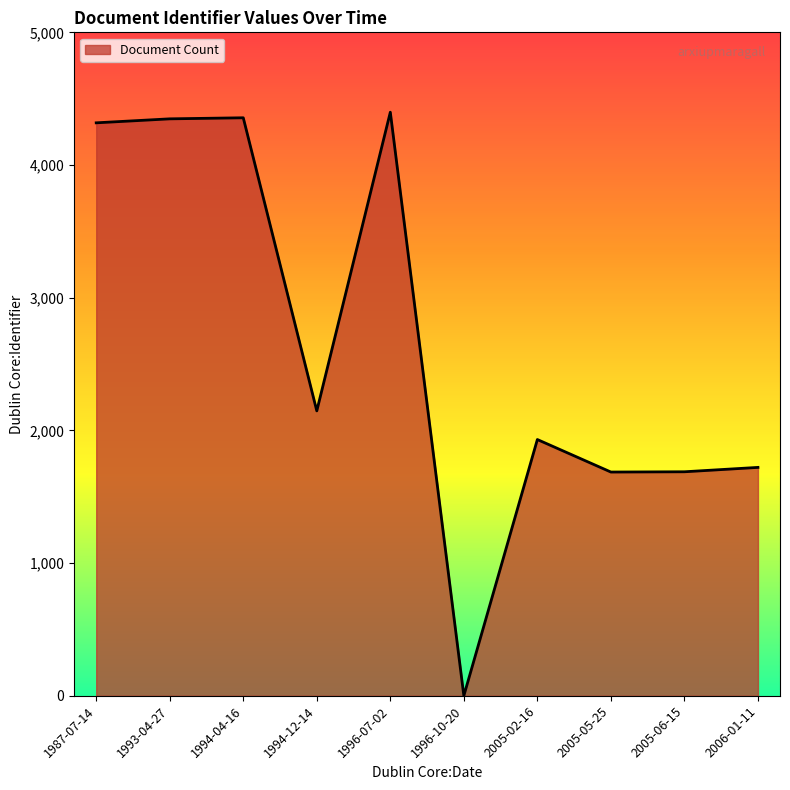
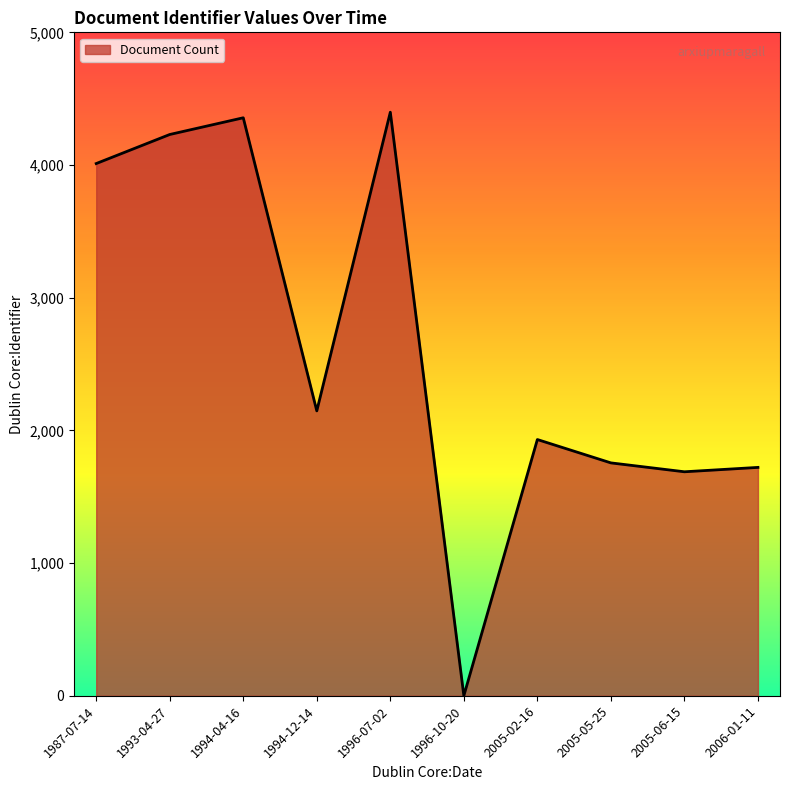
1987-07-14: 4,320 -> 4,010
1993-04-27: 4,350 -> 4,230
2005-05-25: 1,690 -> 1,760
